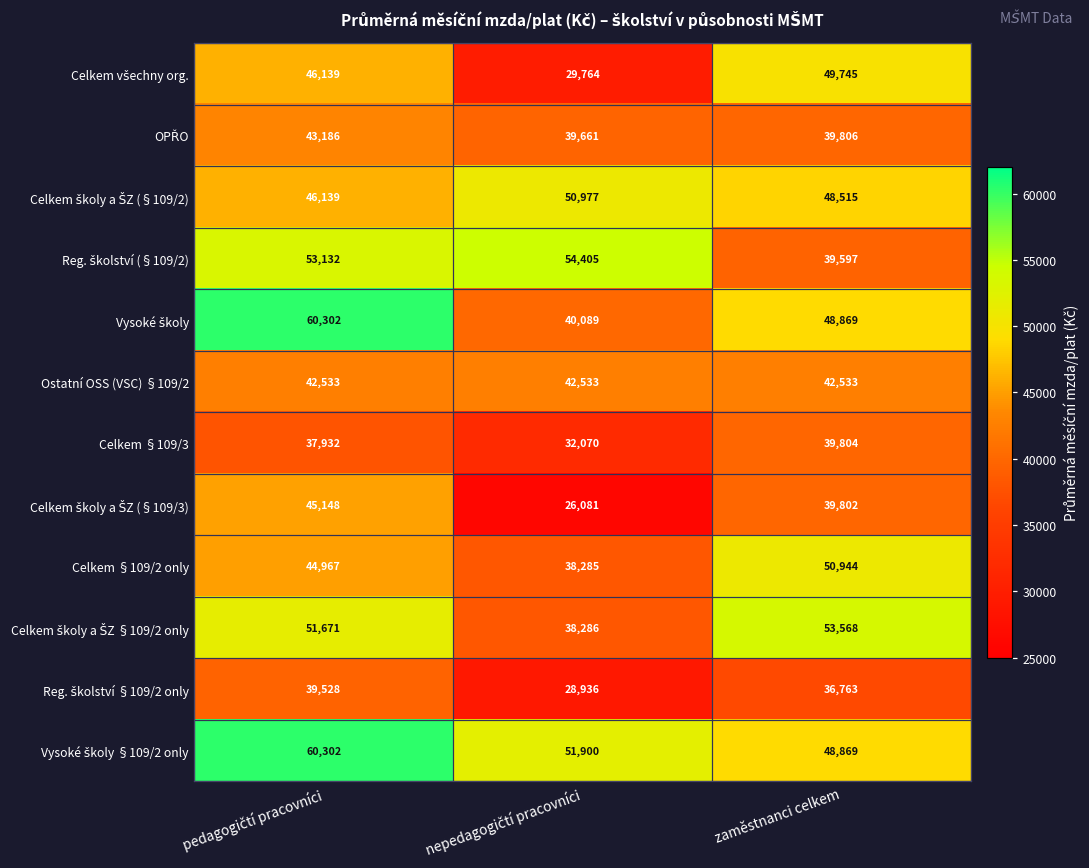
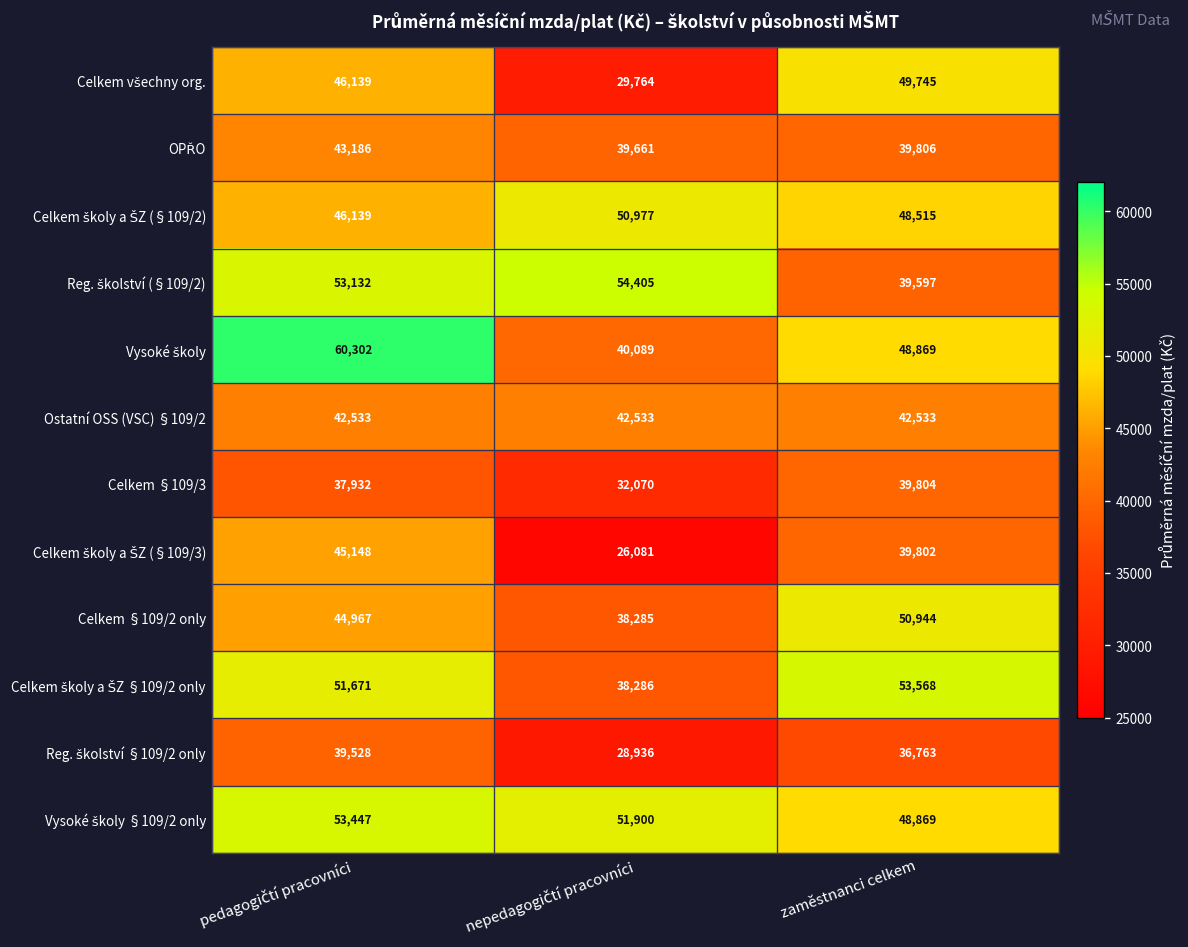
Vysoké školy §109/2 only, pedagogičtí pracovníci: 60,302 -> 53,447
